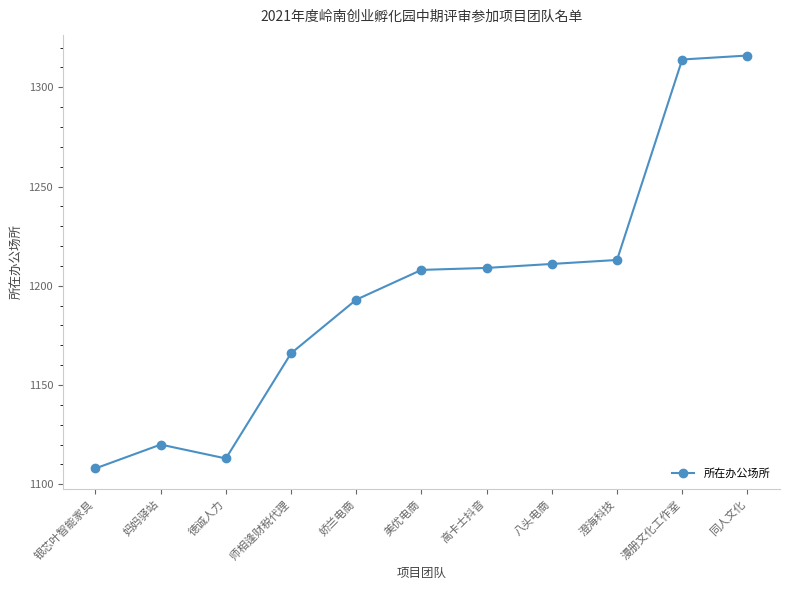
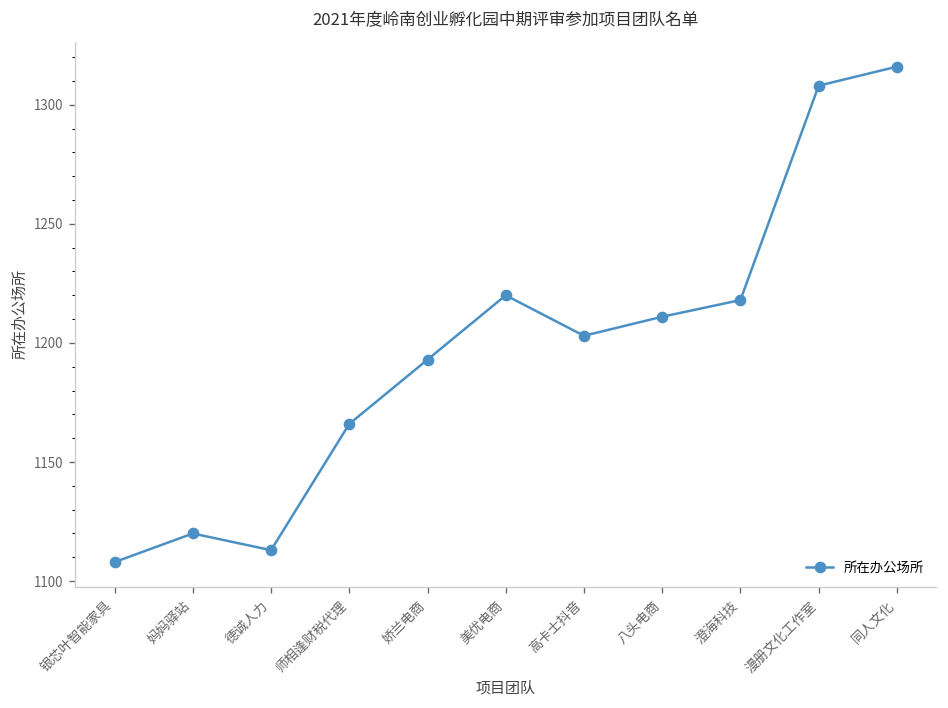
美优电商: 1208 -> 1220
高卡士抖音: 1209 -> 1203
澄海科技: 1213 -> 1218
漫册文化工作室: 1314 -> 1308
